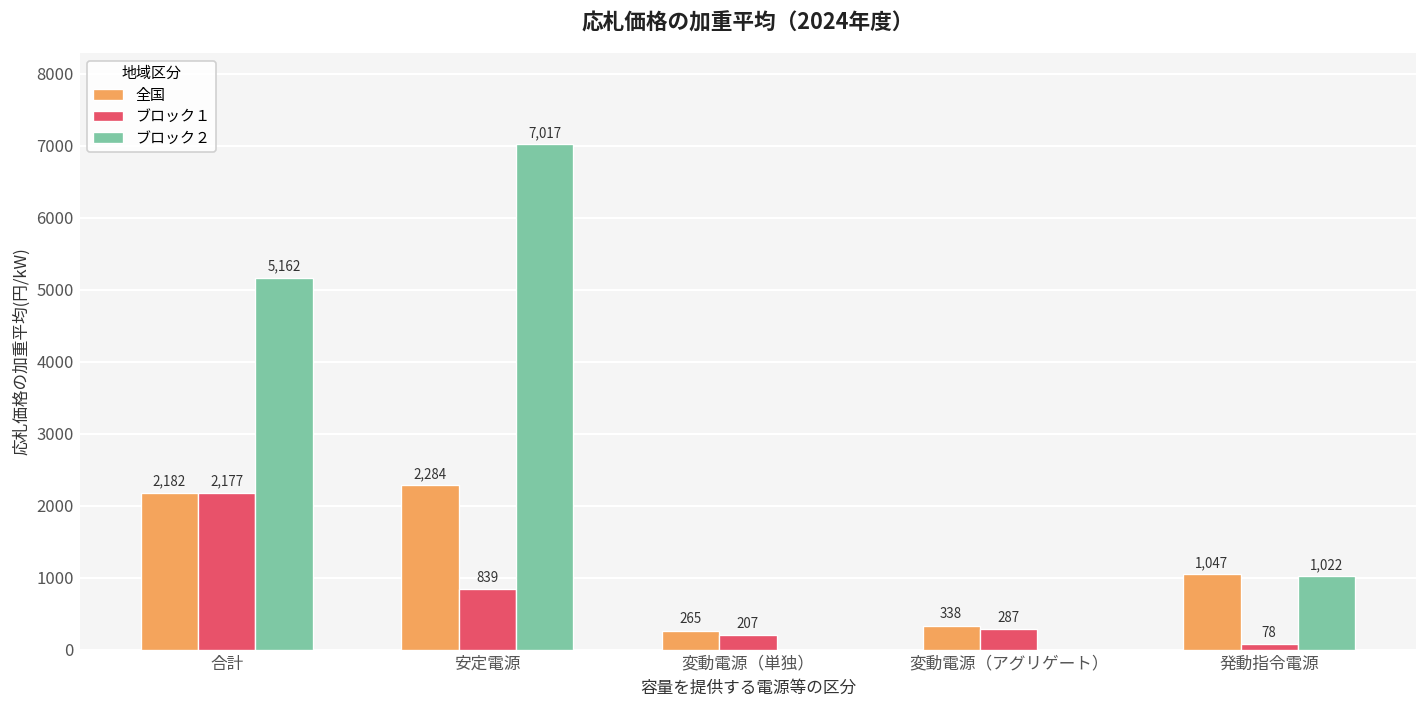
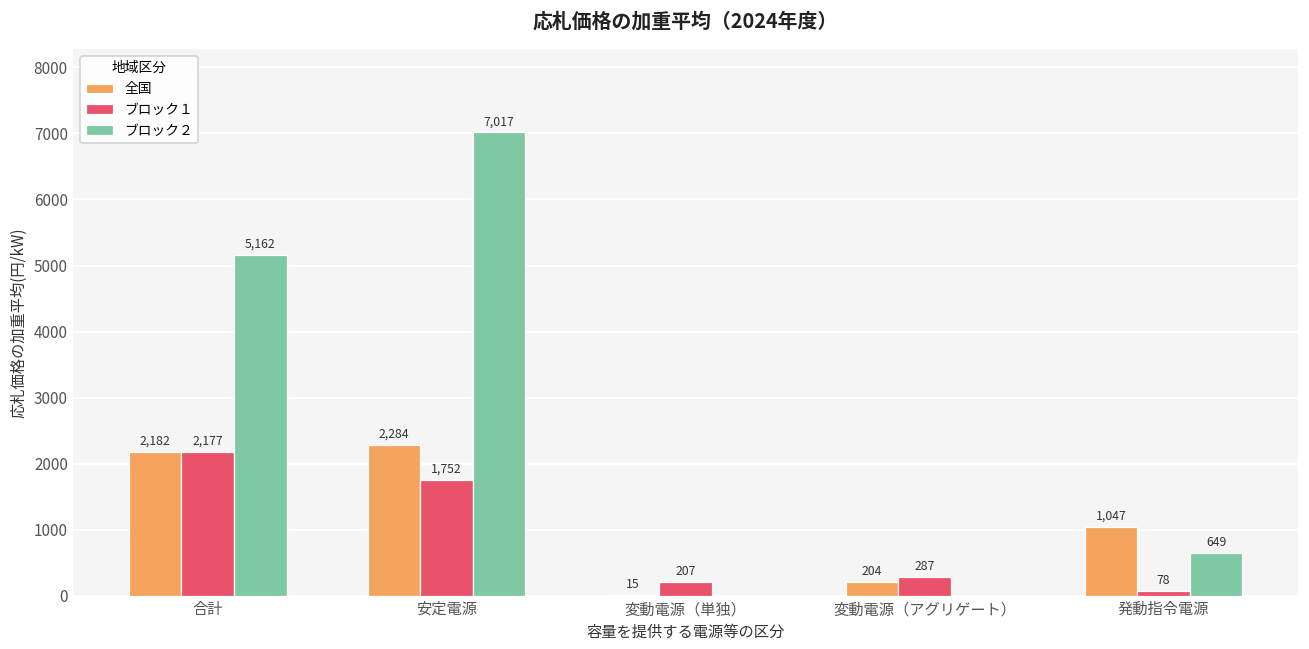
ブロック１, 安定電源: 839 -> 1,752
全国, 変動電源（単独）: 265 -> 15
全国, 変動電源（アグリゲート）: 338 -> 204
ブロック２, 発動指令電源: 1,022 -> 649
